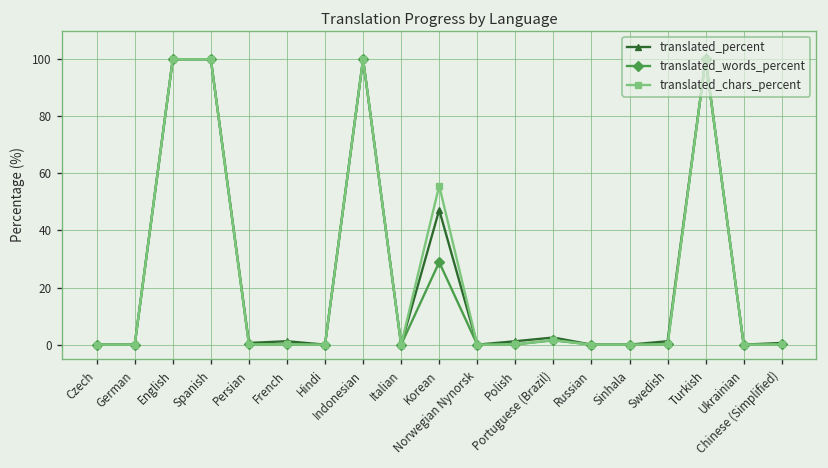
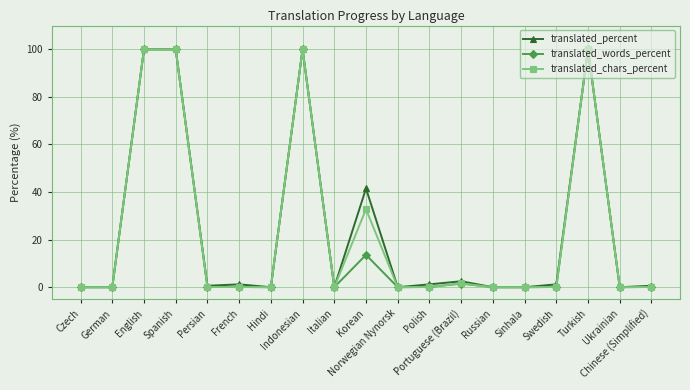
translated_percent, Korean: 47 -> 42
translated_words_percent, Korean: 29 -> 14
translated_chars_percent, Korean: 56 -> 33
